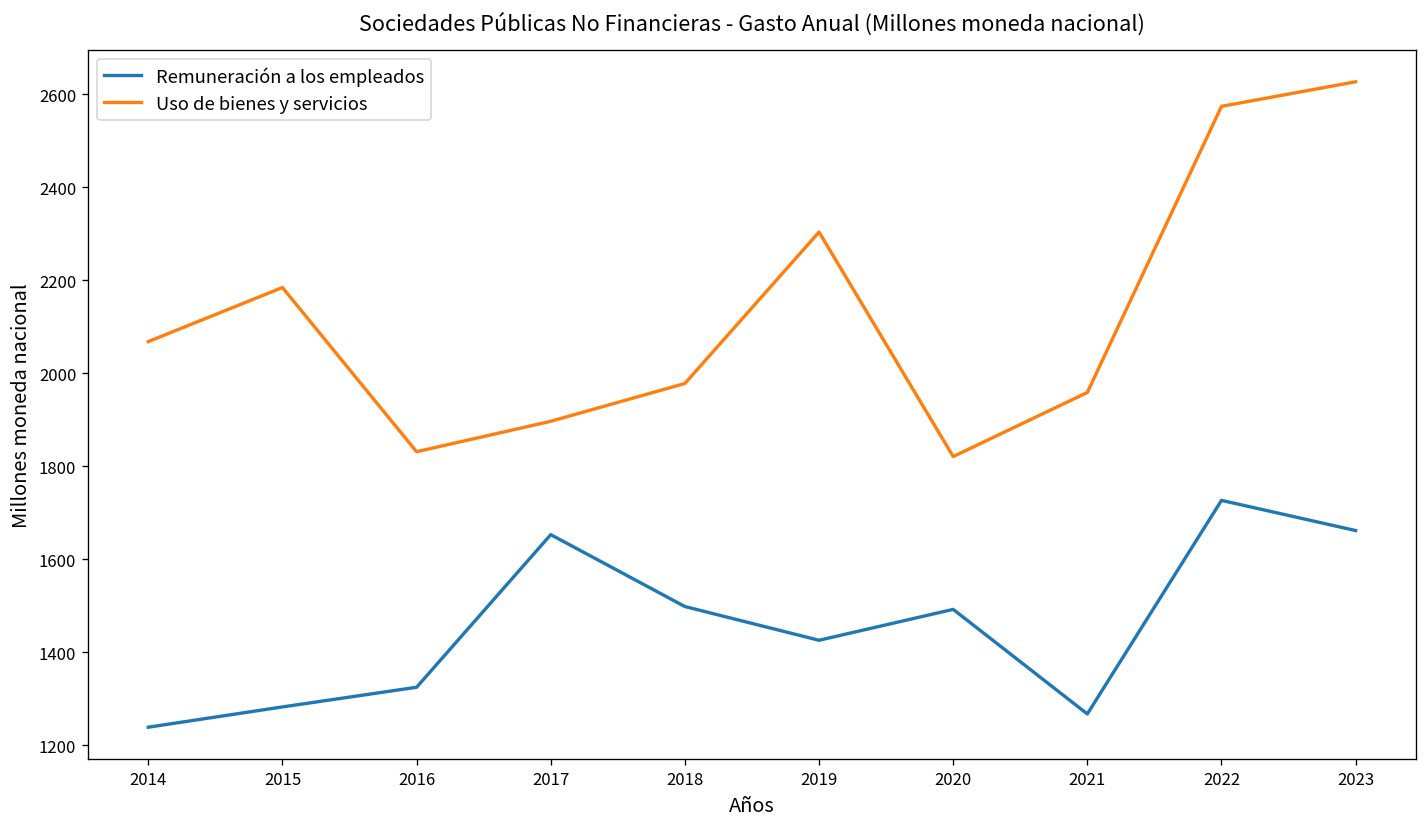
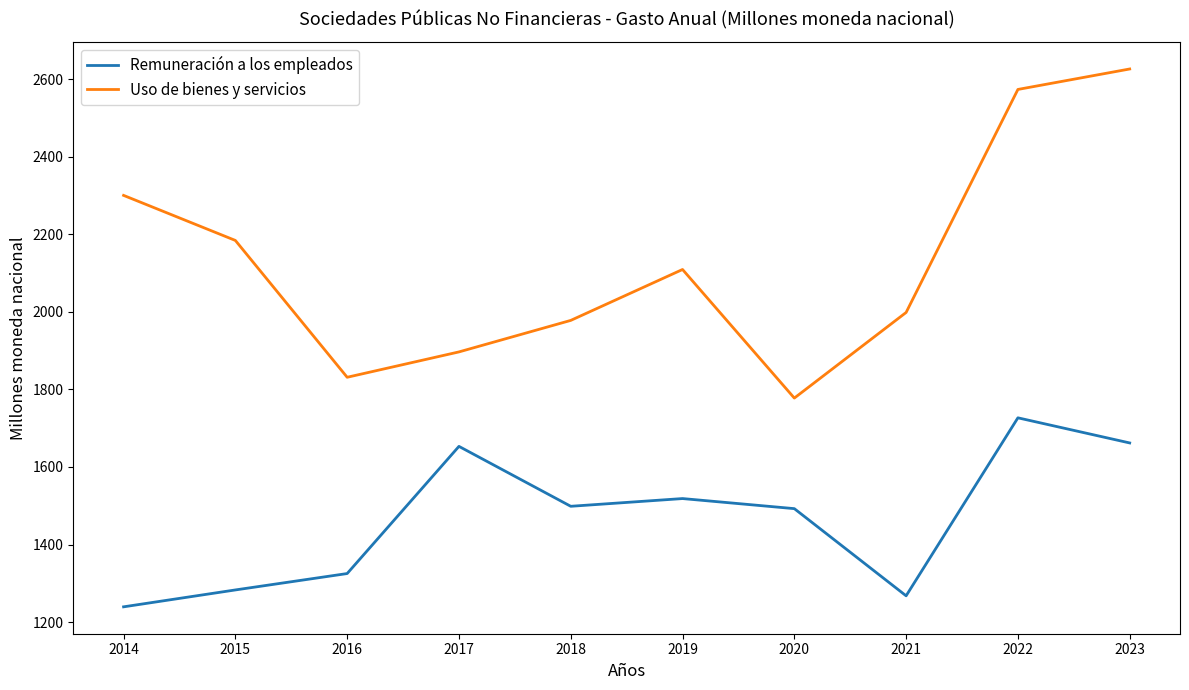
Uso de bienes y servicios, 2014: 2070 -> 2300
Remuneración a los empleados, 2019: 1430 -> 1520
Uso de bienes y servicios, 2019: 2300 -> 2110
Uso de bienes y servicios, 2020: 1820 -> 1780
Uso de bienes y servicios, 2021: 1960 -> 2000
